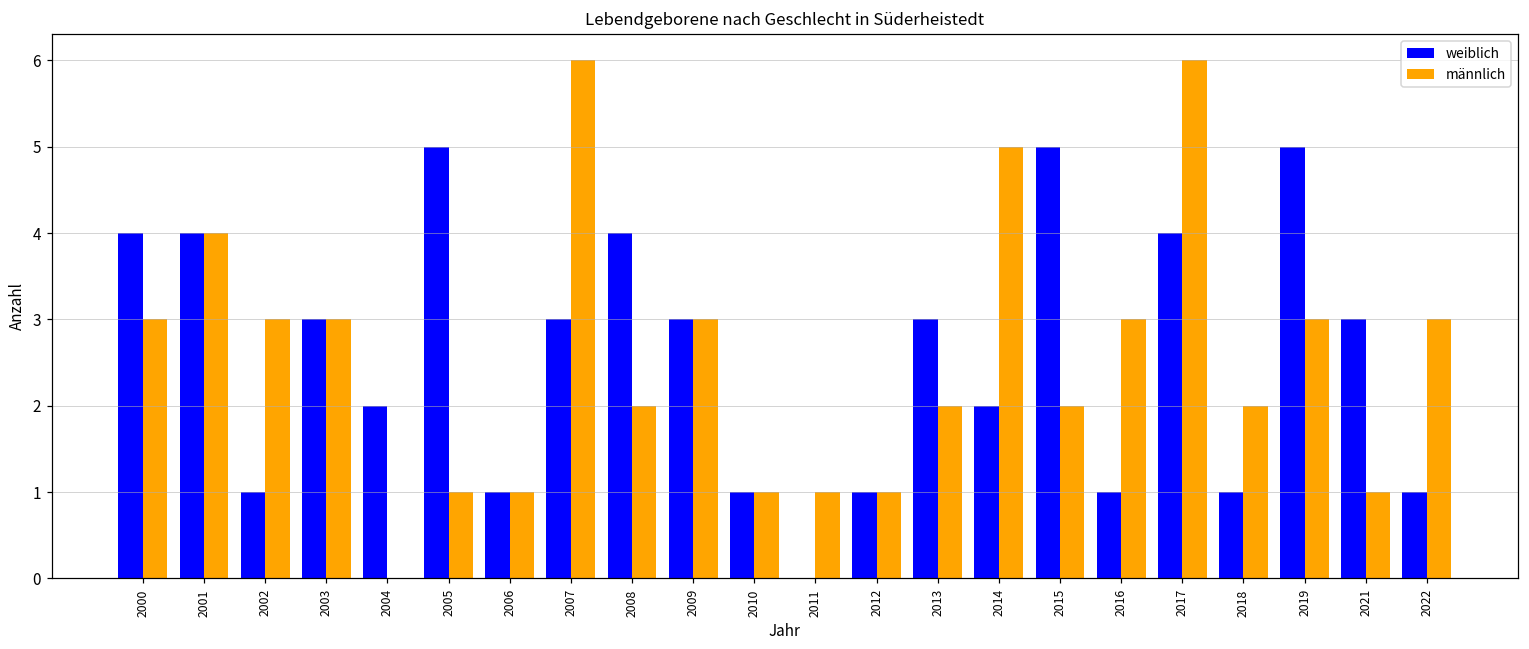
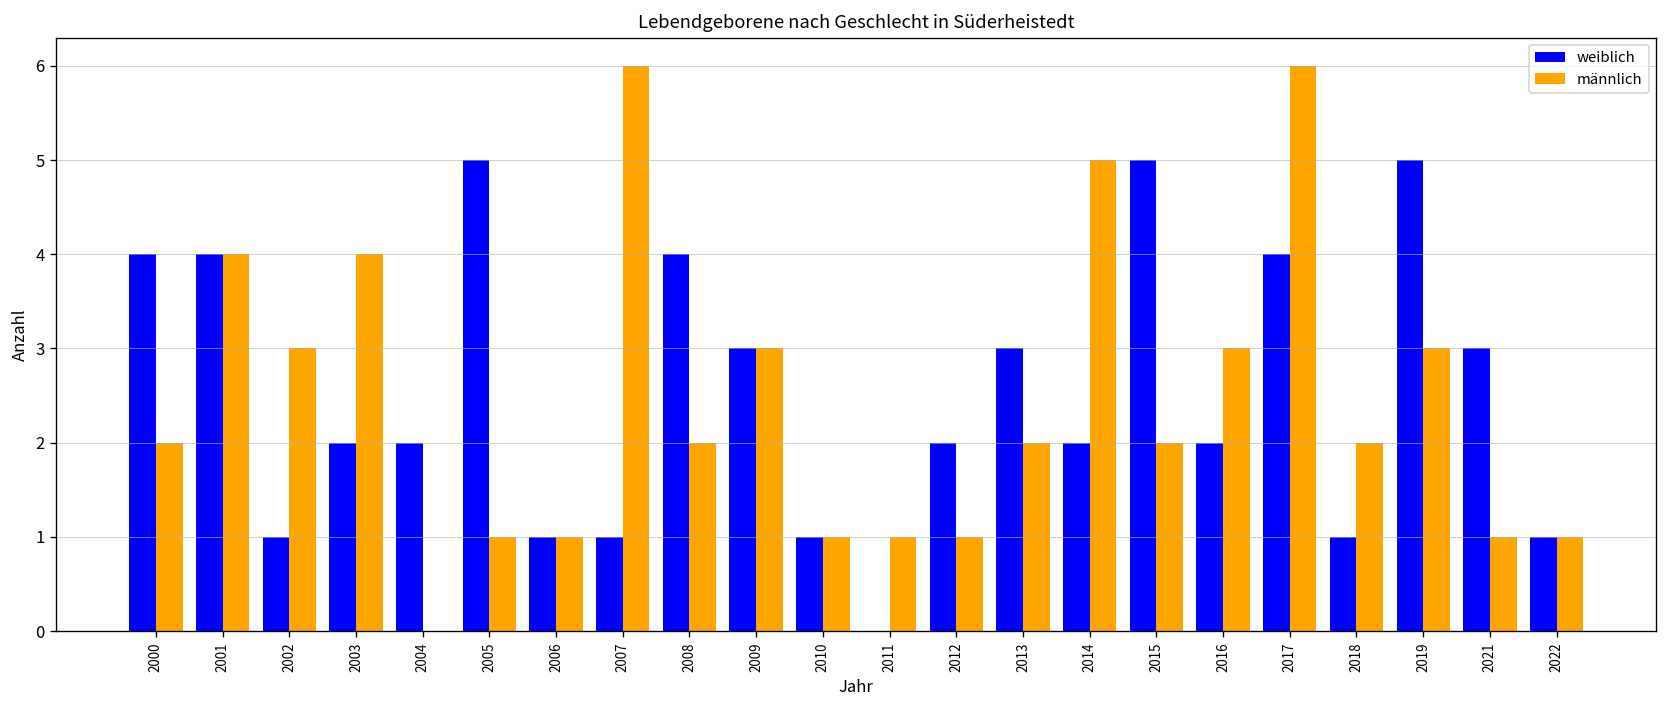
männlich, 2000: 3 -> 2
weiblich, 2003: 3 -> 2
männlich, 2003: 3 -> 4
weiblich, 2007: 3 -> 1
weiblich, 2012: 1 -> 2
weiblich, 2016: 1 -> 2
männlich, 2022: 3 -> 1
